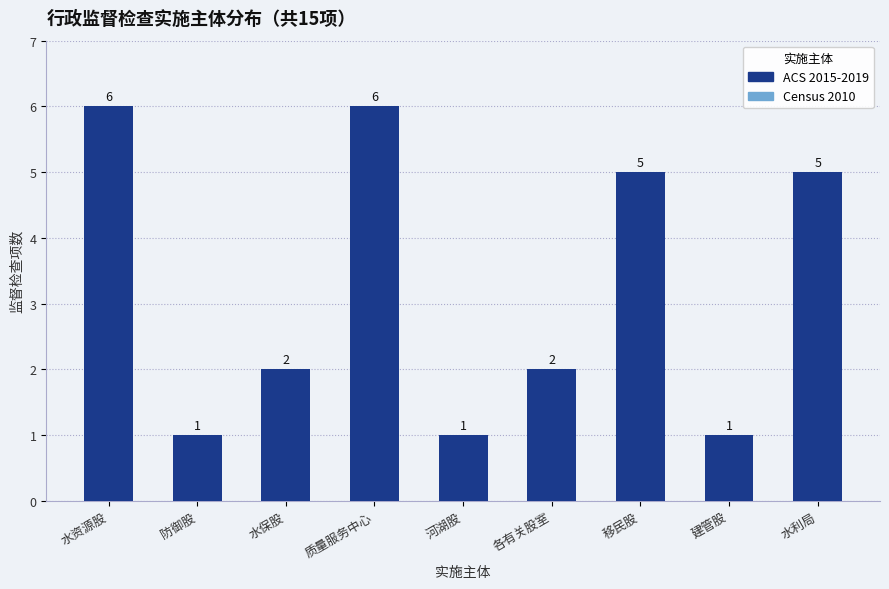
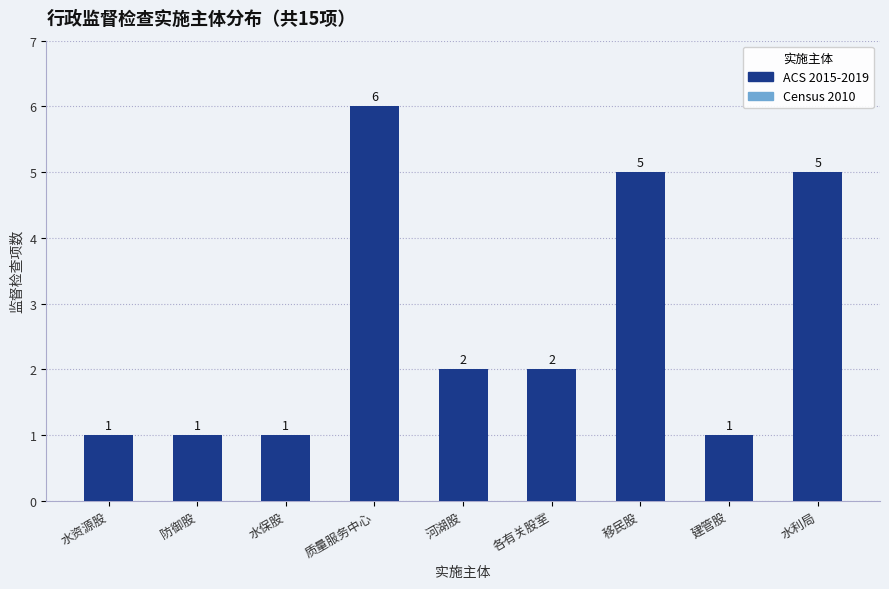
水资源股: 6 -> 1
水保股: 2 -> 1
河湖股: 1 -> 2
